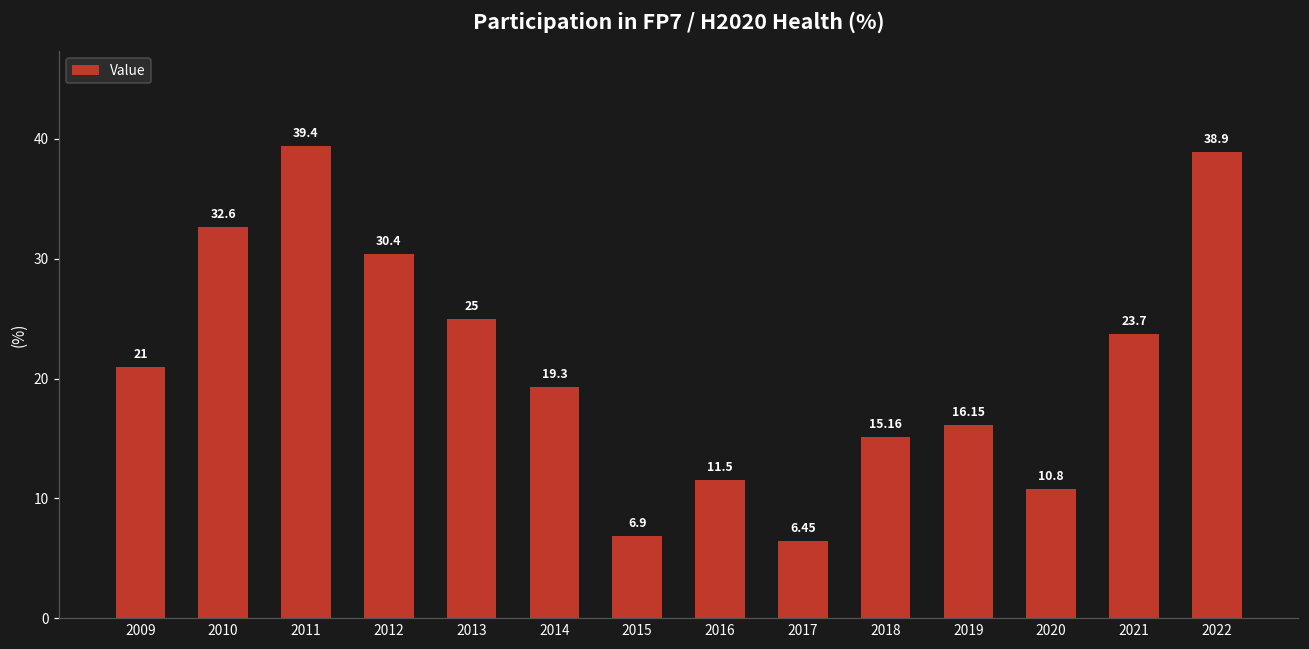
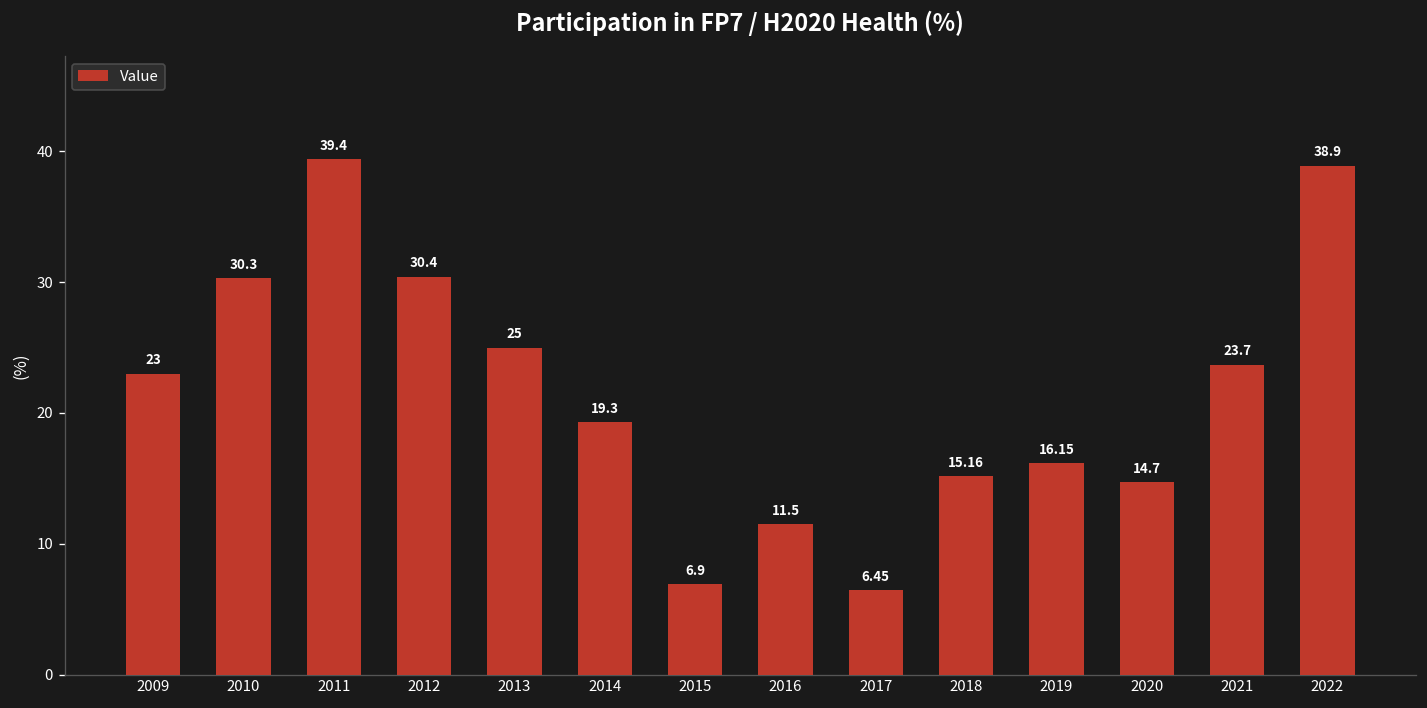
2009: 21 -> 23
2010: 32.6 -> 30.3
2020: 10.8 -> 14.7
